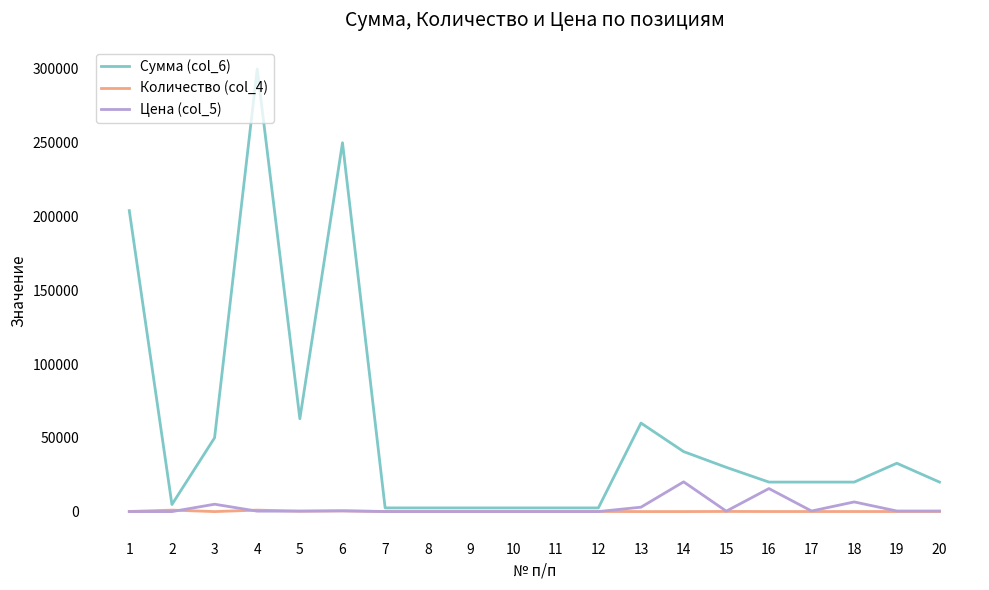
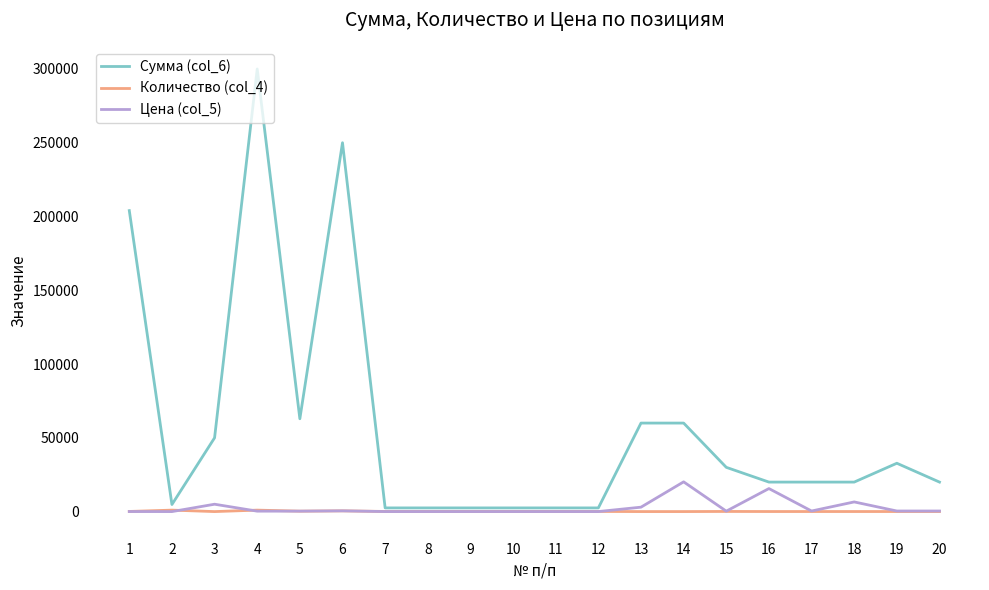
Сумма (col_6), 14: 41000 -> 60000
